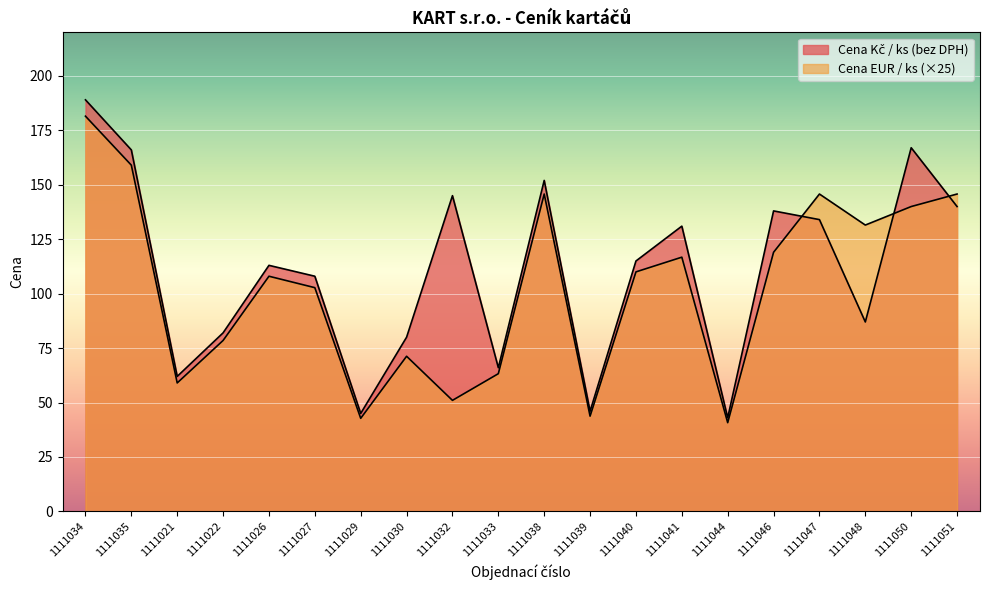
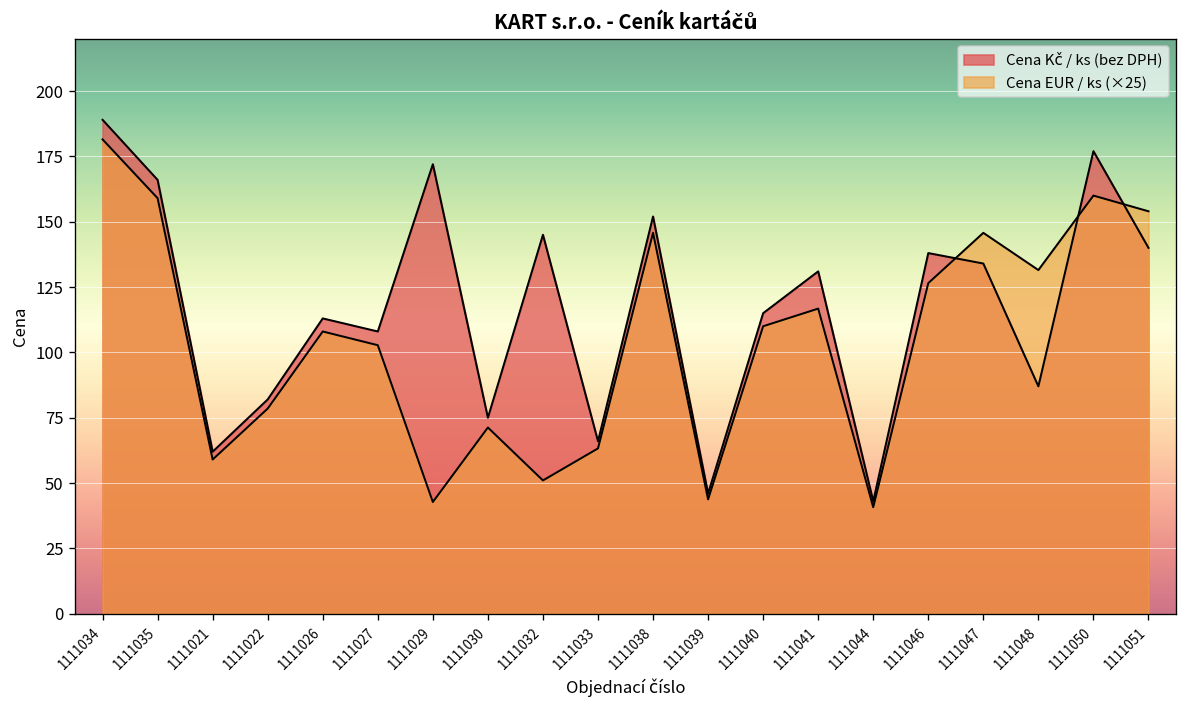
Cena Kč / ks (bez DPH), 1111029: 45 -> 172
Cena Kč / ks (bez DPH), 1111030: 80 -> 75
Cena EUR / ks (×25), 1111046: 119 -> 126
Cena Kč / ks (bez DPH), 1111050: 167 -> 177
Cena EUR / ks (×25), 1111050: 140 -> 160
Cena EUR / ks (×25), 1111051: 146 -> 154
